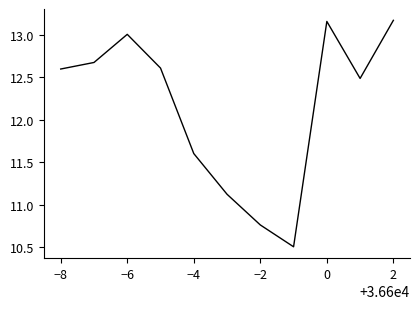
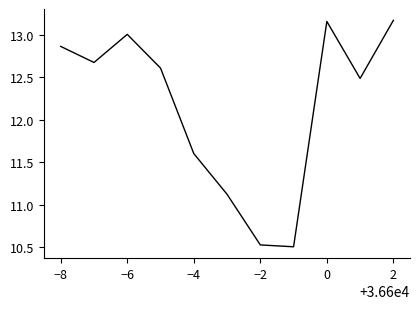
−8: 12.6 -> 12.9
−2: 10.8 -> 10.5
